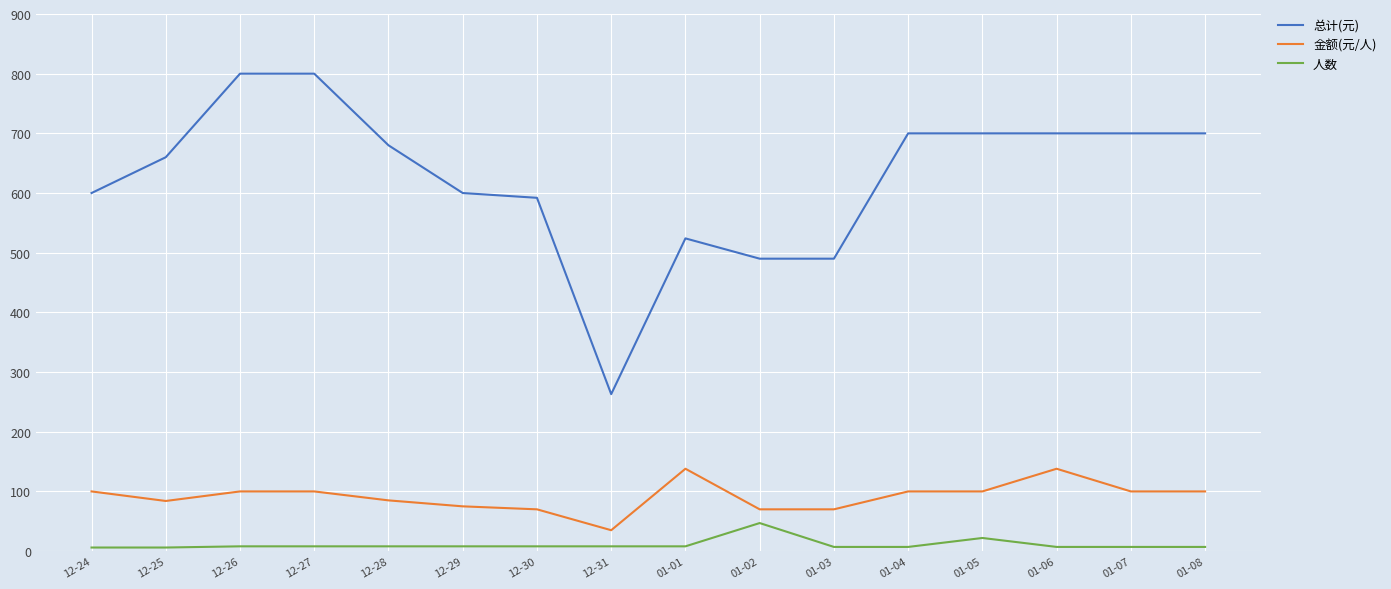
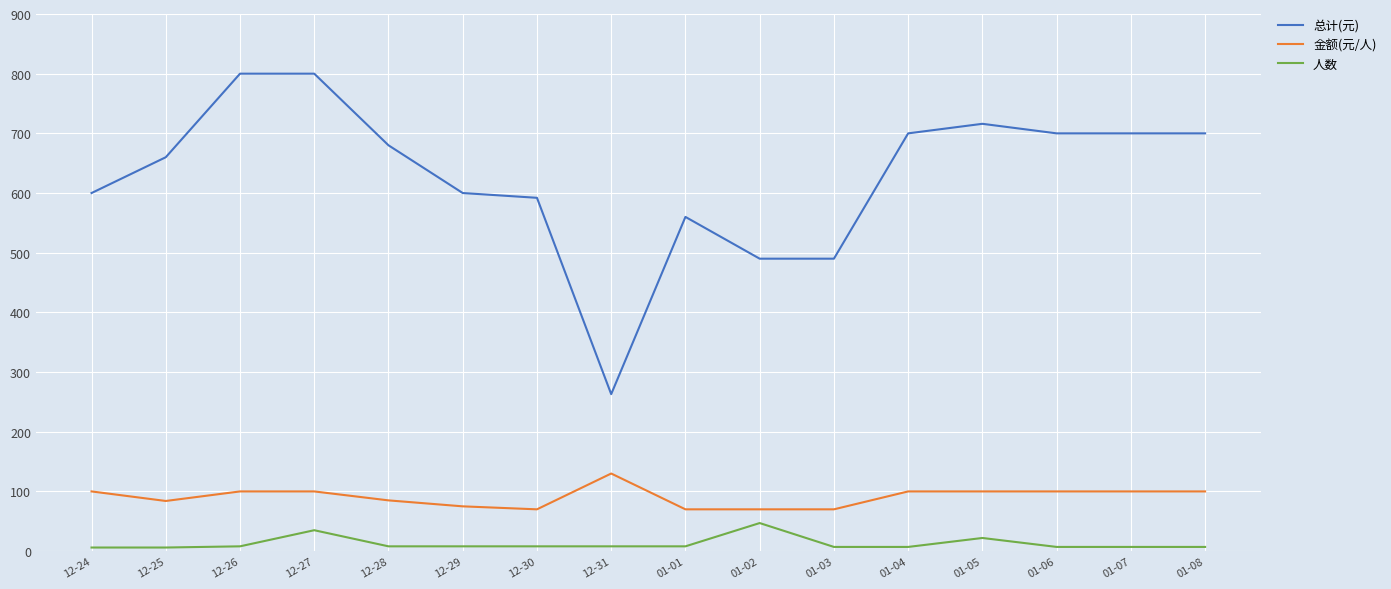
人数, 12-27: 10 -> 40
金额(元/人), 12-31: 40 -> 130
总计(元), 01-01: 520 -> 560
金额(元/人), 01-01: 140 -> 70
总计(元), 01-05: 700 -> 720
金额(元/人), 01-06: 140 -> 100
